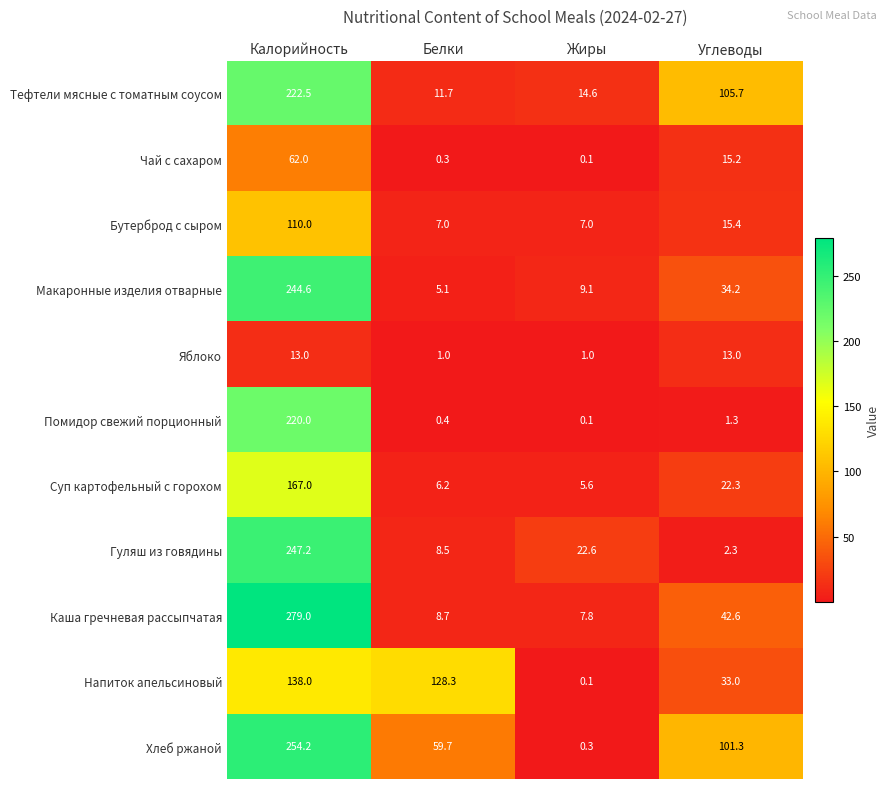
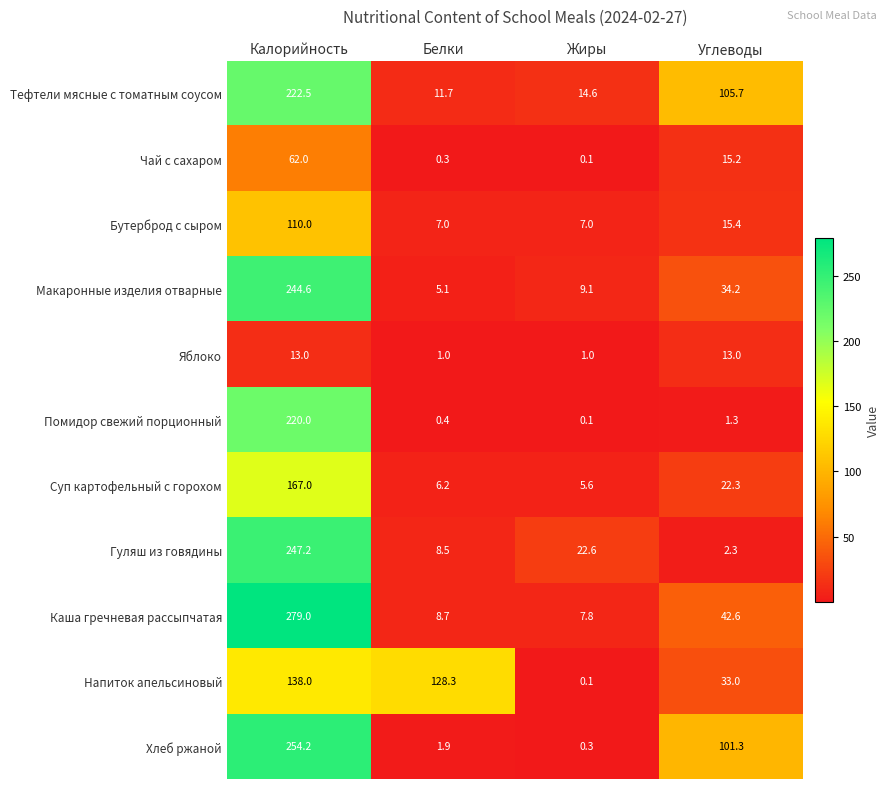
Хлеб ржаной, Белки: 59.7 -> 1.9
